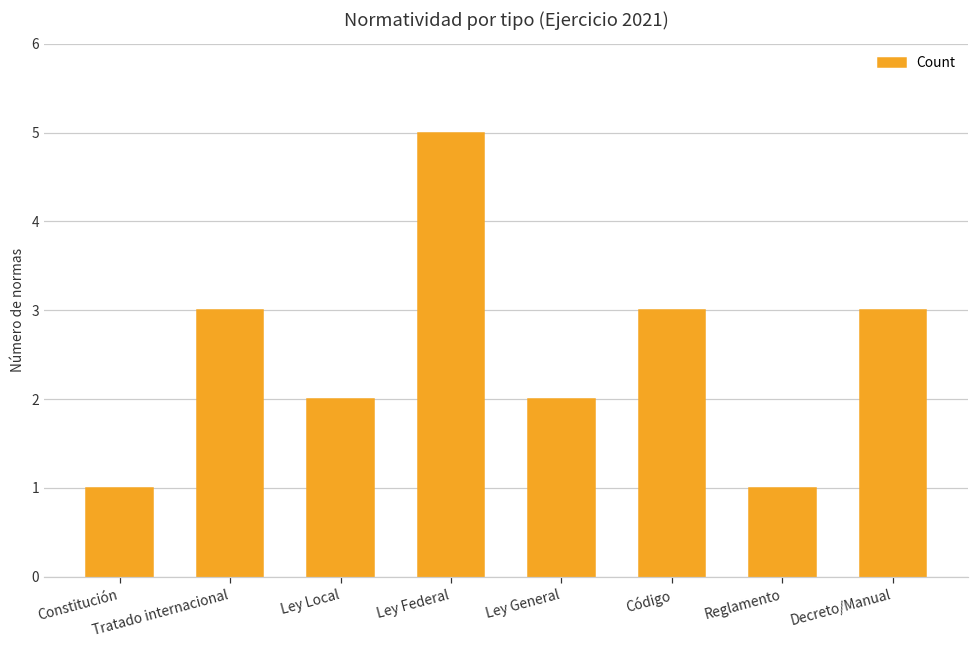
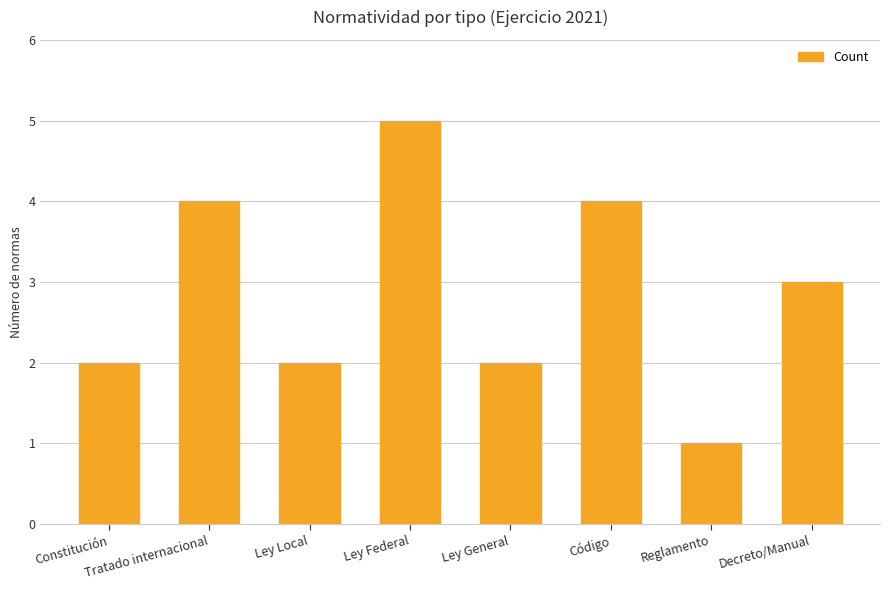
Constitución: 1 -> 2
Tratado internacional: 3 -> 4
Código: 3 -> 4
